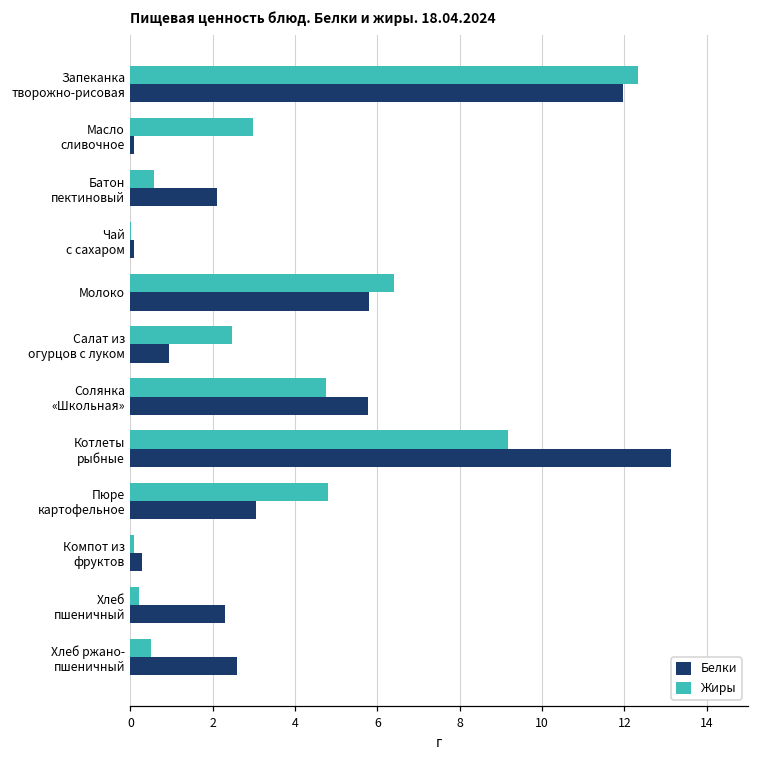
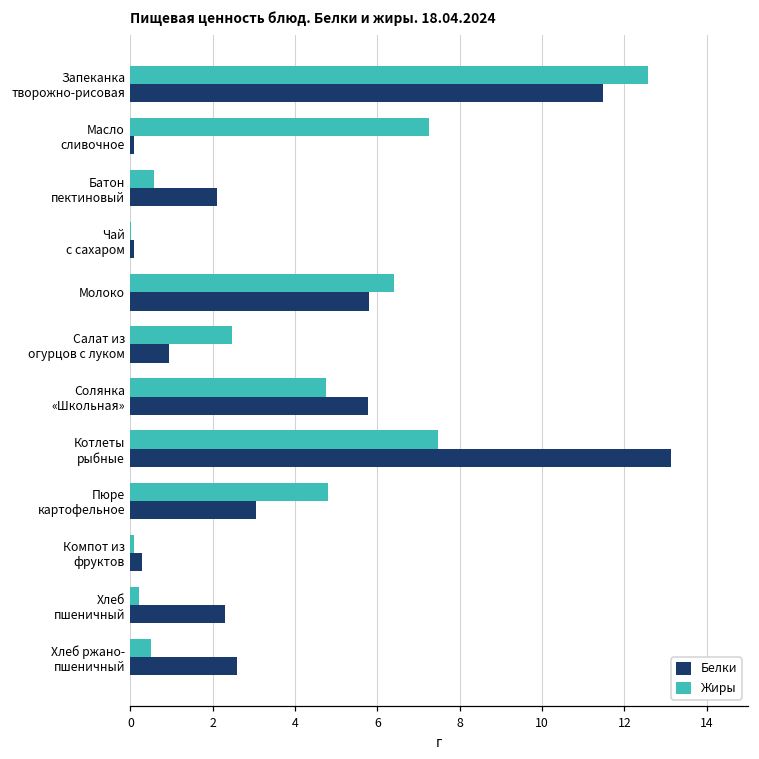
Жиры, Запеканка творожно-рисовая: 12.3 -> 12.6
Белки, Запеканка творожно-рисовая: 12.0 -> 11.5
Жиры, Масло сливочное: 3.0 -> 7.3
Жиры, Котлеты рыбные: 9.2 -> 7.5
